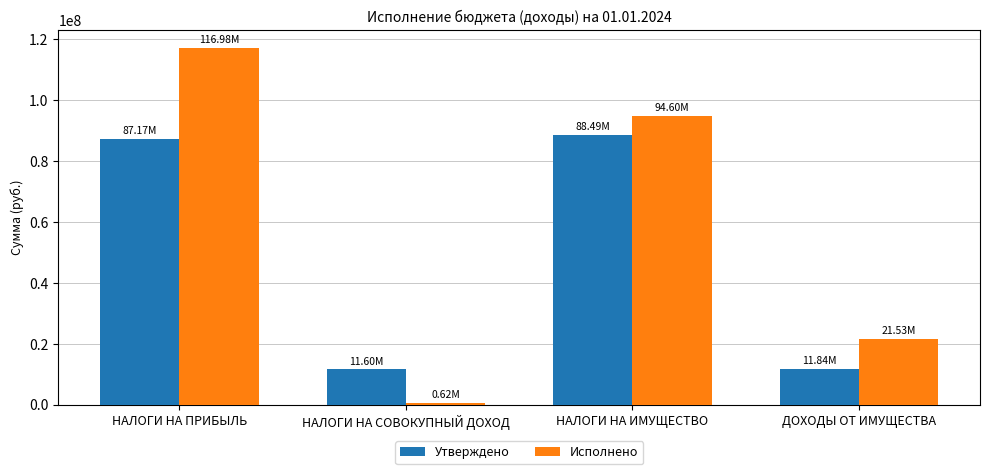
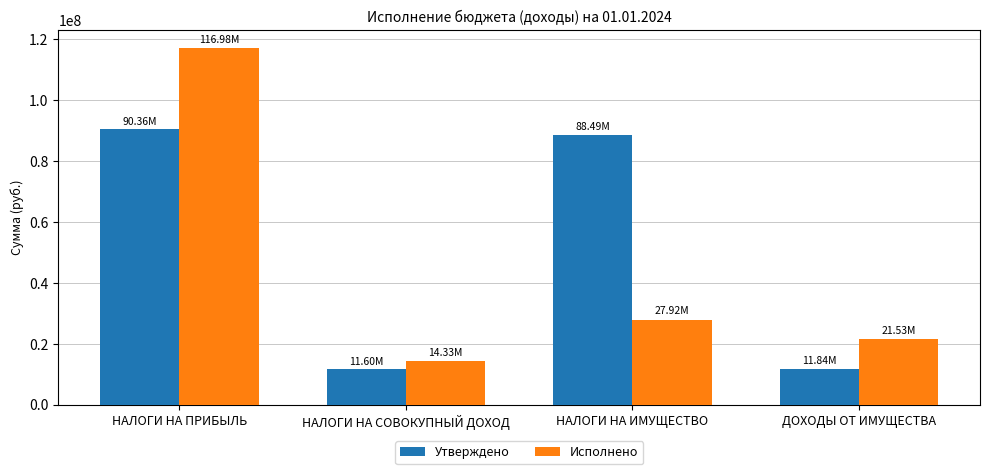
Утверждено, НАЛОГИ НА ПРИБЫЛЬ: 87.17M -> 90.36M
Исполнено, НАЛОГИ НА СОВОКУПНЫЙ ДОХОД: 0.62M -> 14.33M
Исполнено, НАЛОГИ НА ИМУЩЕСТВО: 94.60M -> 27.92M
